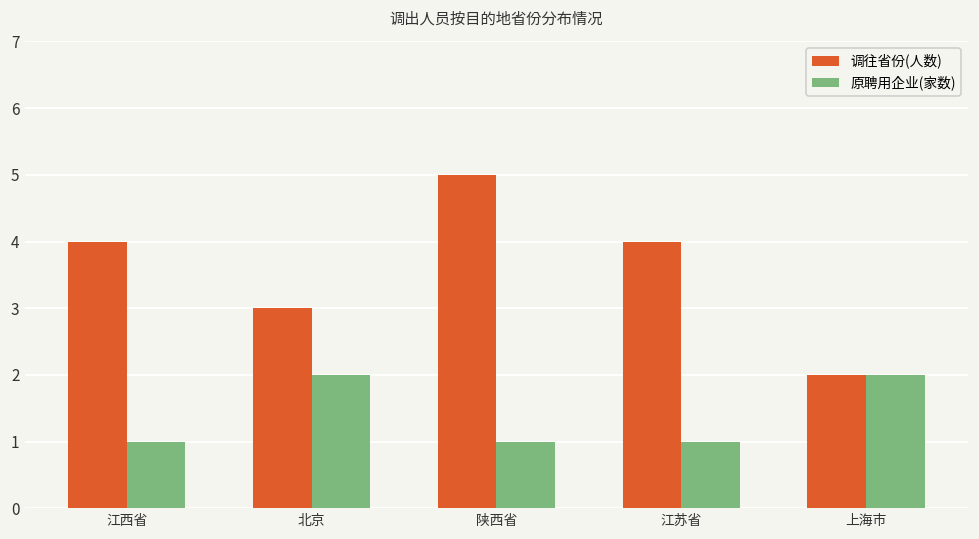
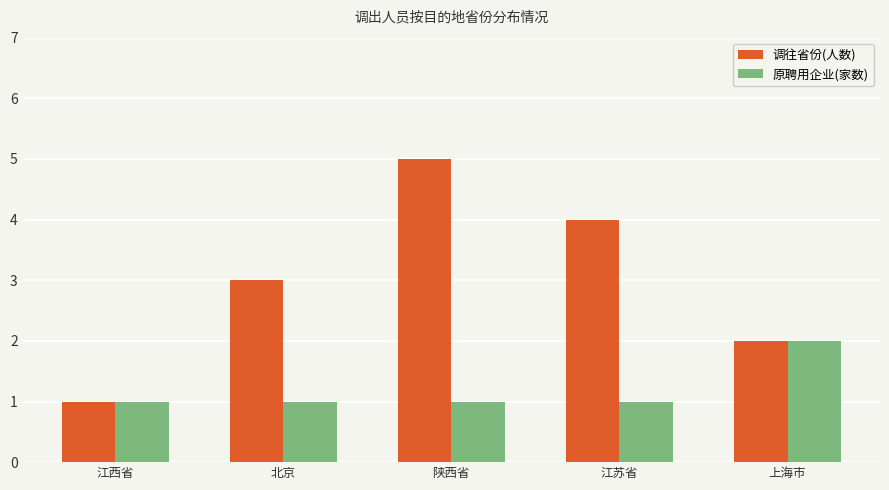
调往省份(人数), 江西省: 4 -> 1
原聘用企业(家数), 北京: 2 -> 1
